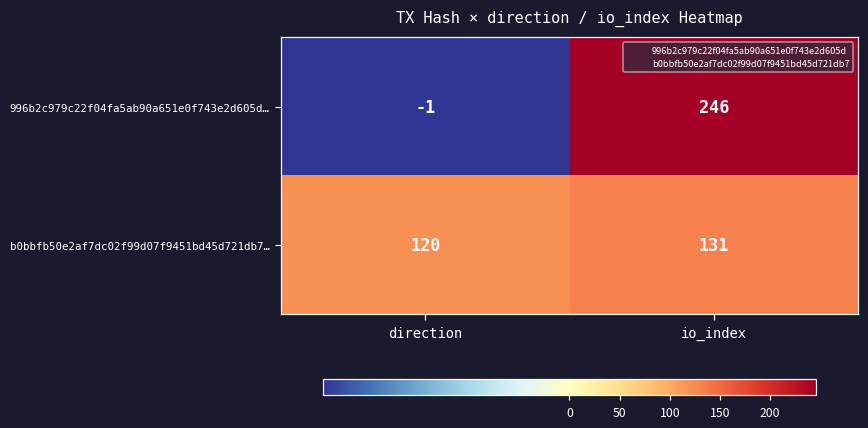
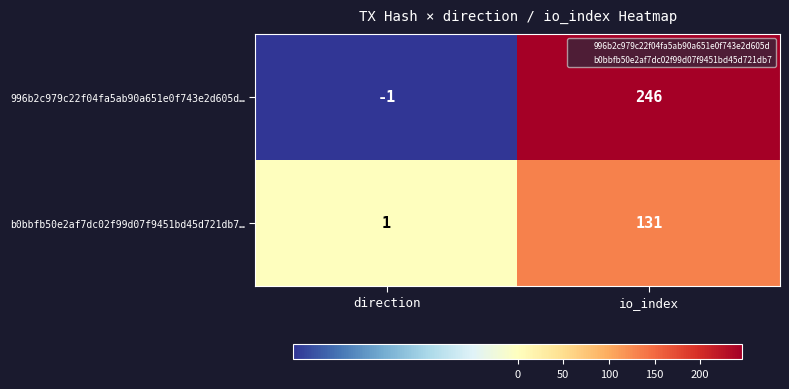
b0bbfb50e2af7dc02f99d07f9451bd45d721db7…, direction: 120 -> 1
